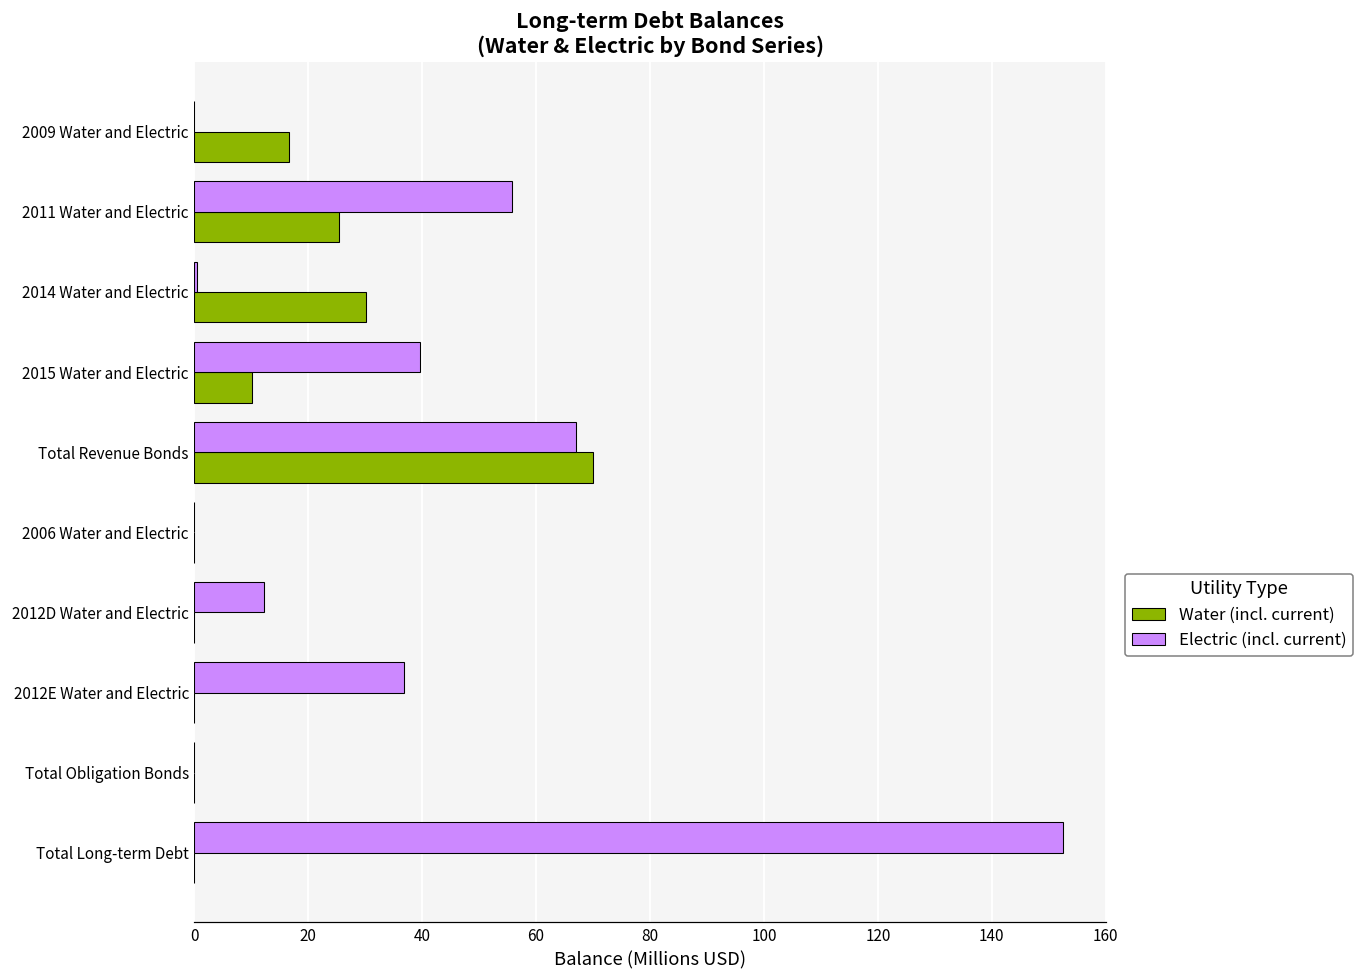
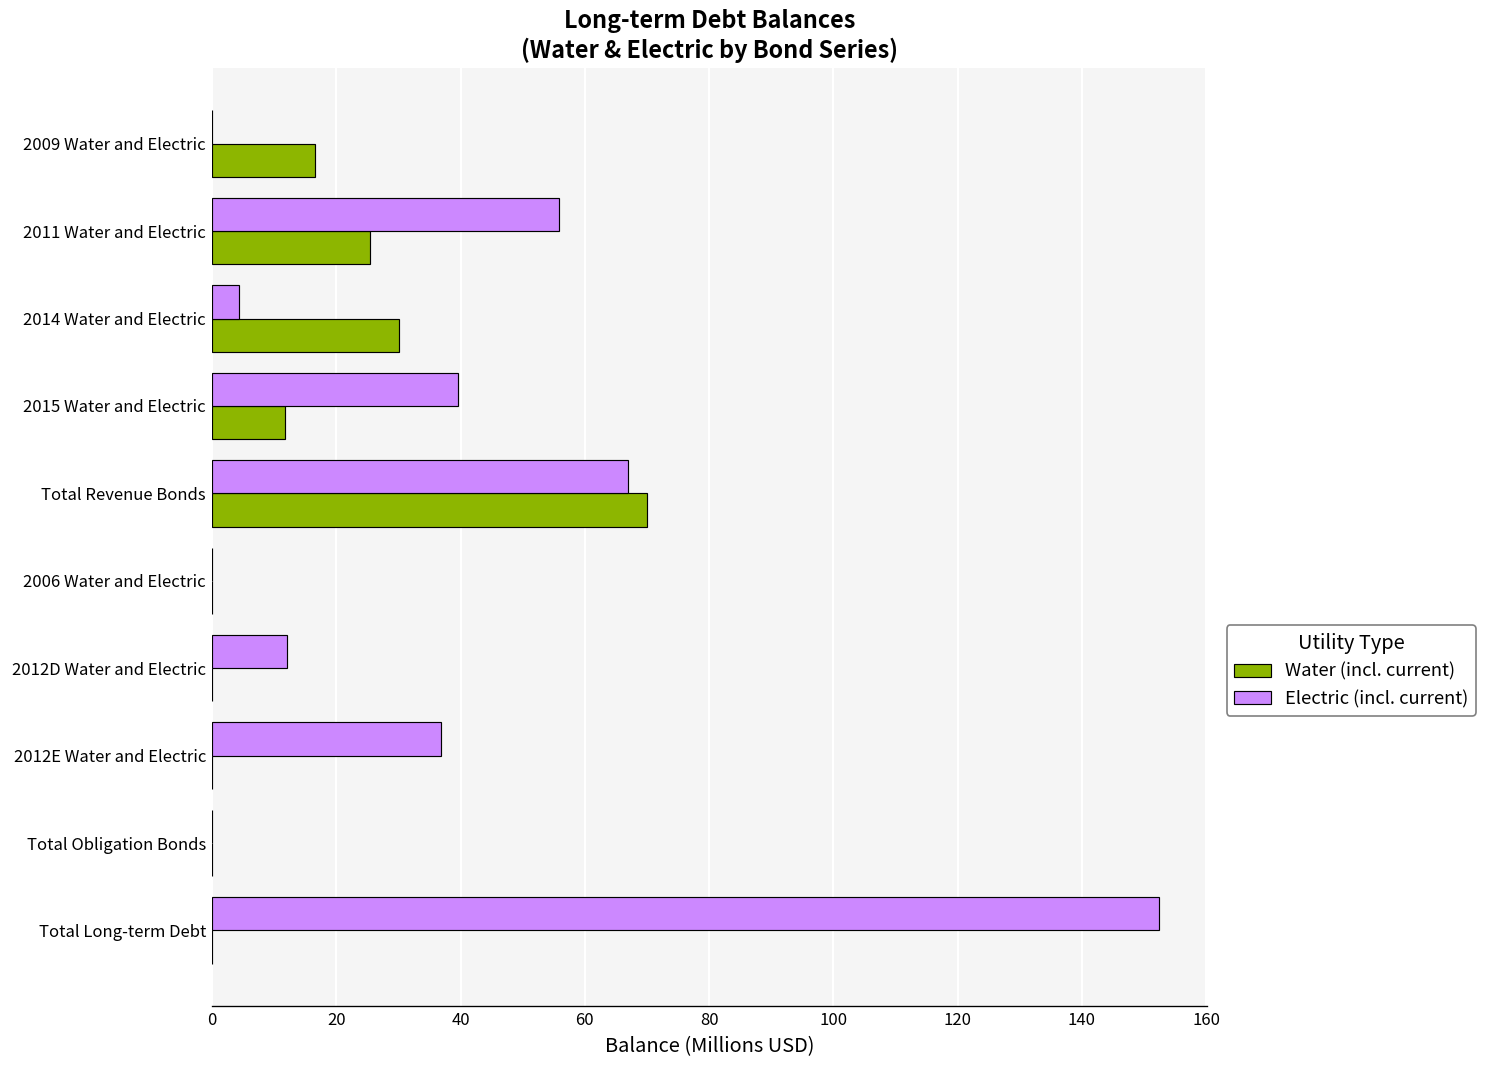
Electric (incl. current), 2014 Water and Electric: 0 -> 4
Water (incl. current), 2015 Water and Electric: 10 -> 12
